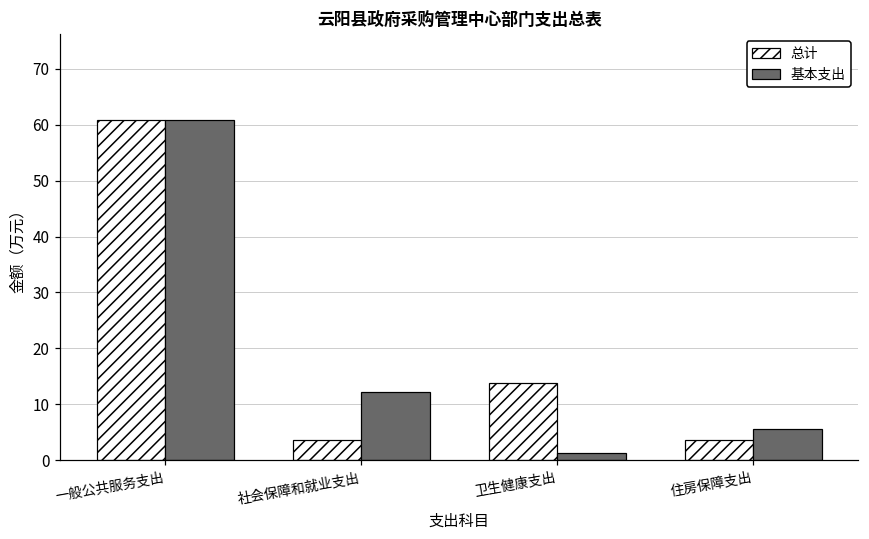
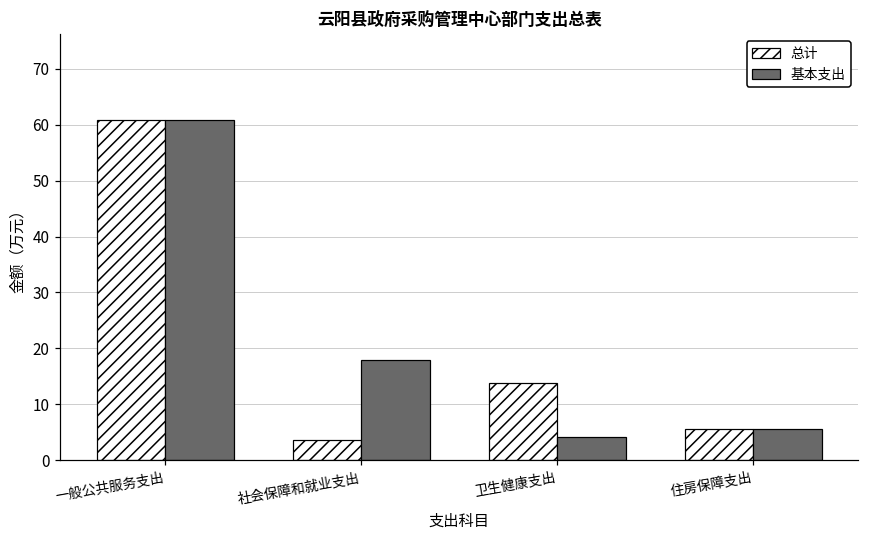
基本支出, 社会保障和就业支出: 12 -> 18
基本支出, 卫生健康支出: 1 -> 4
总计, 住房保障支出: 4 -> 6
